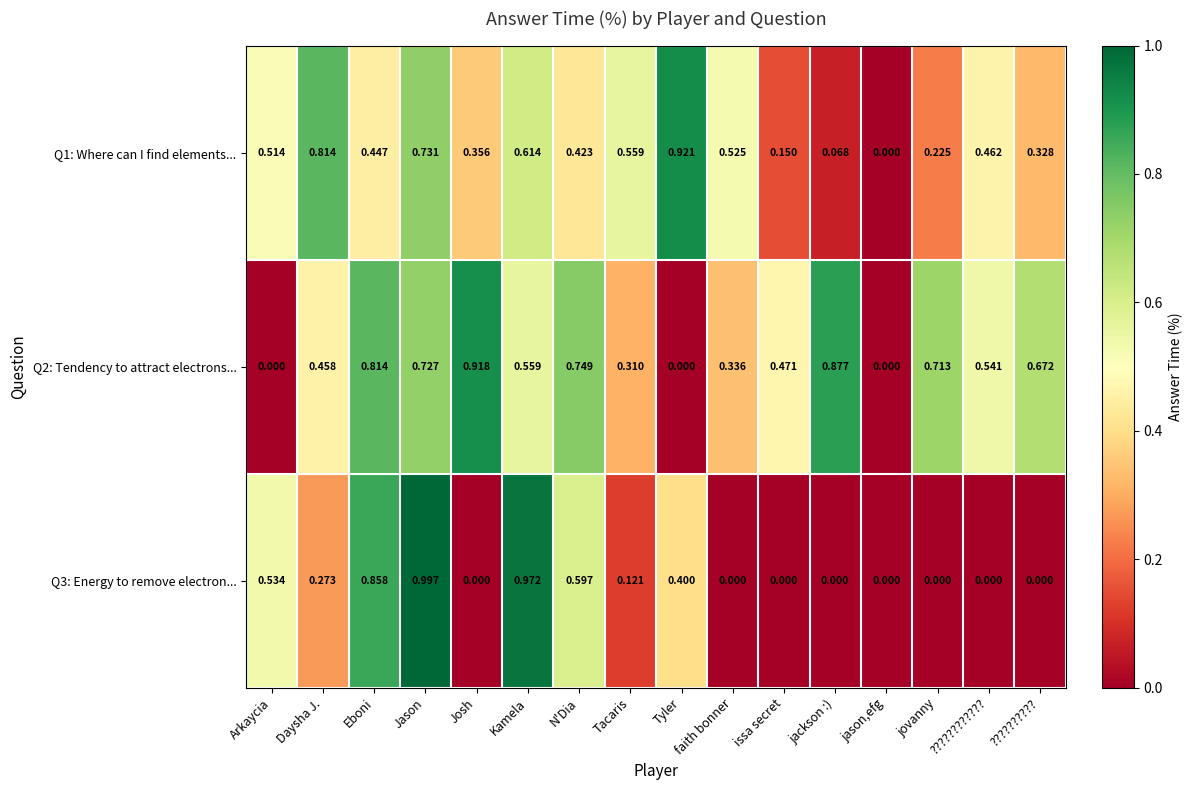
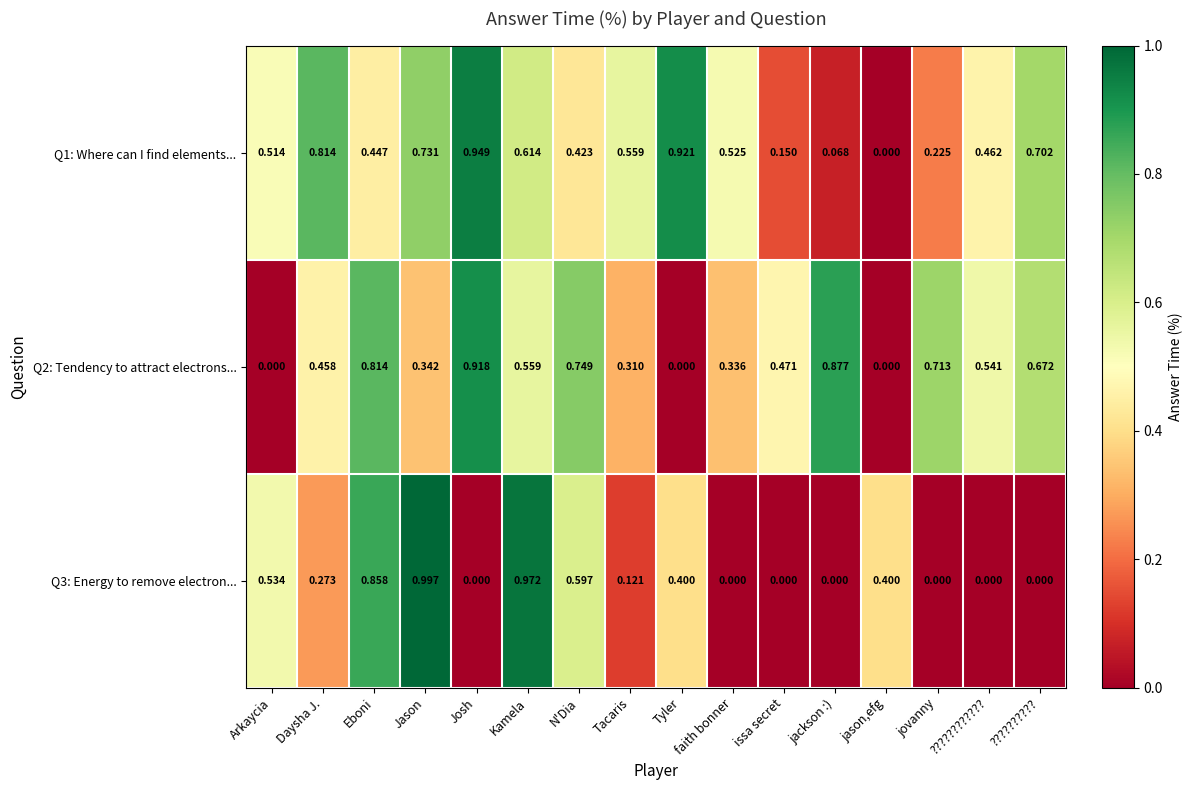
Q1: Where can I find elements..., Josh: 0.356 -> 0.949
Q1: Where can I find elements..., ??????????: 0.328 -> 0.702
Q2: Tendency to attract electrons..., Jason: 0.727 -> 0.342
Q3: Energy to remove electron..., jason,efg: 0.000 -> 0.400
